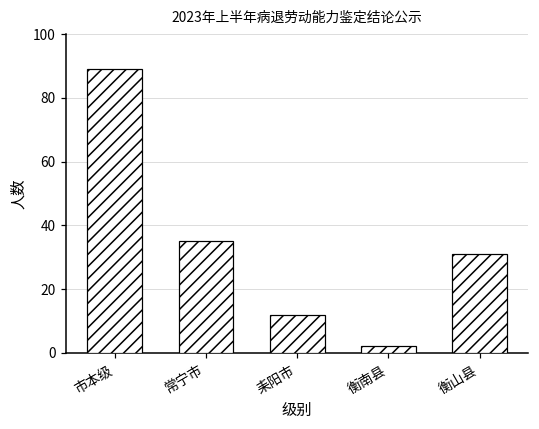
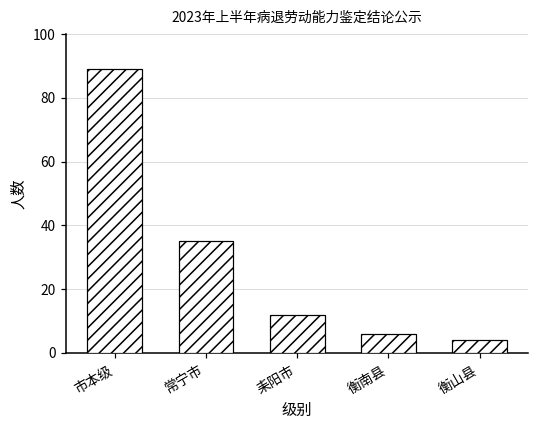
衡南县: 2 -> 6
衡山县: 31 -> 4
